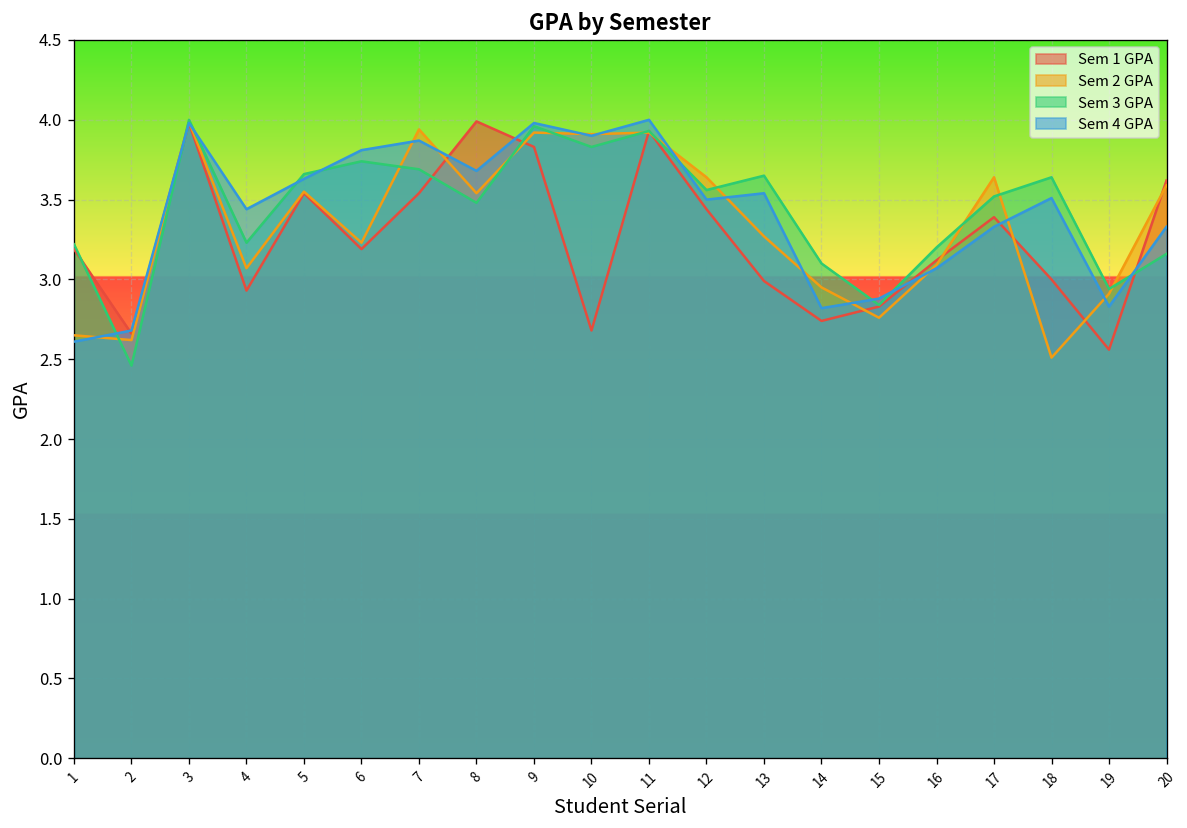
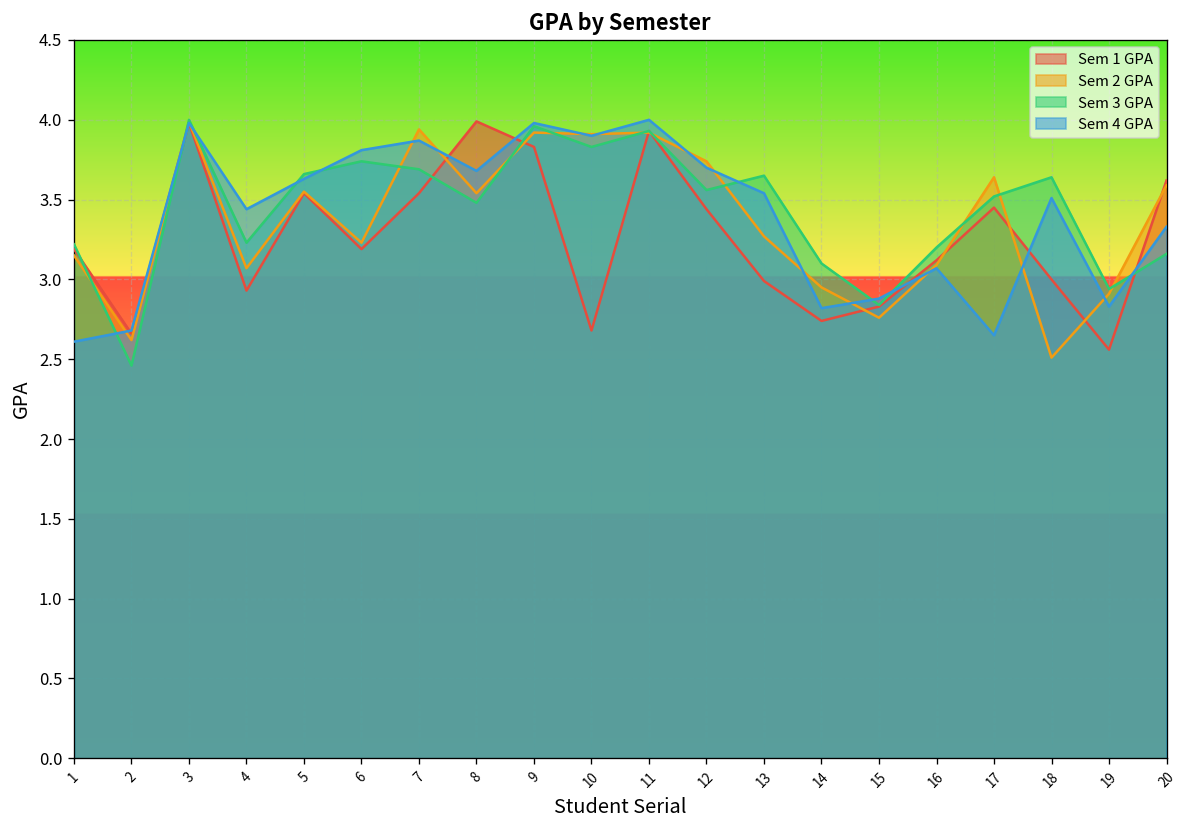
Sem 2 GPA, 1: 2.65 -> 3.15
Sem 2 GPA, 12: 3.64 -> 3.74
Sem 4 GPA, 12: 3.5 -> 3.7
Sem 1 GPA, 17: 3.39 -> 3.45
Sem 4 GPA, 17: 3.33 -> 2.65
